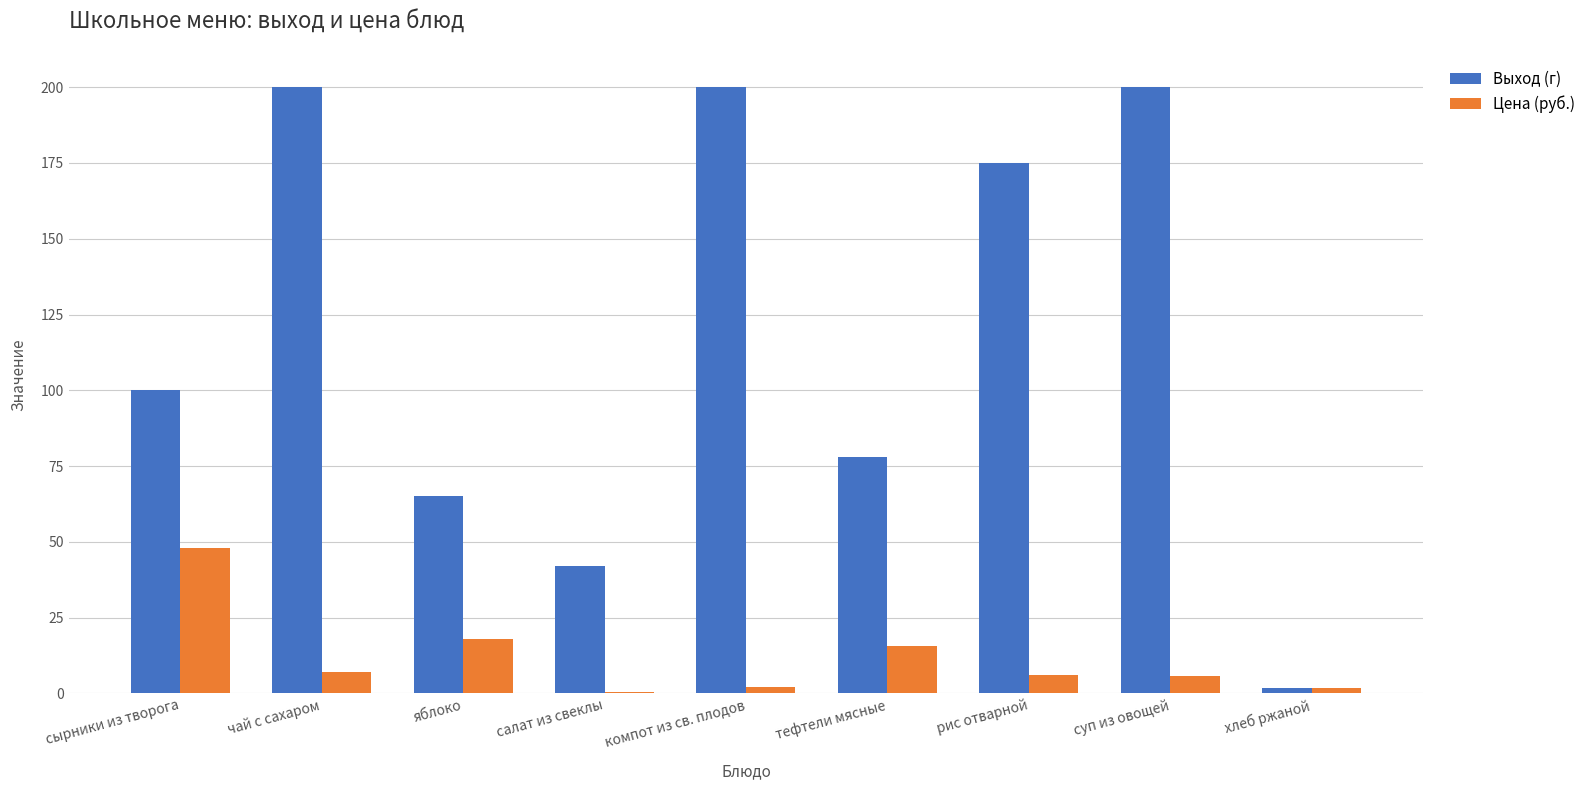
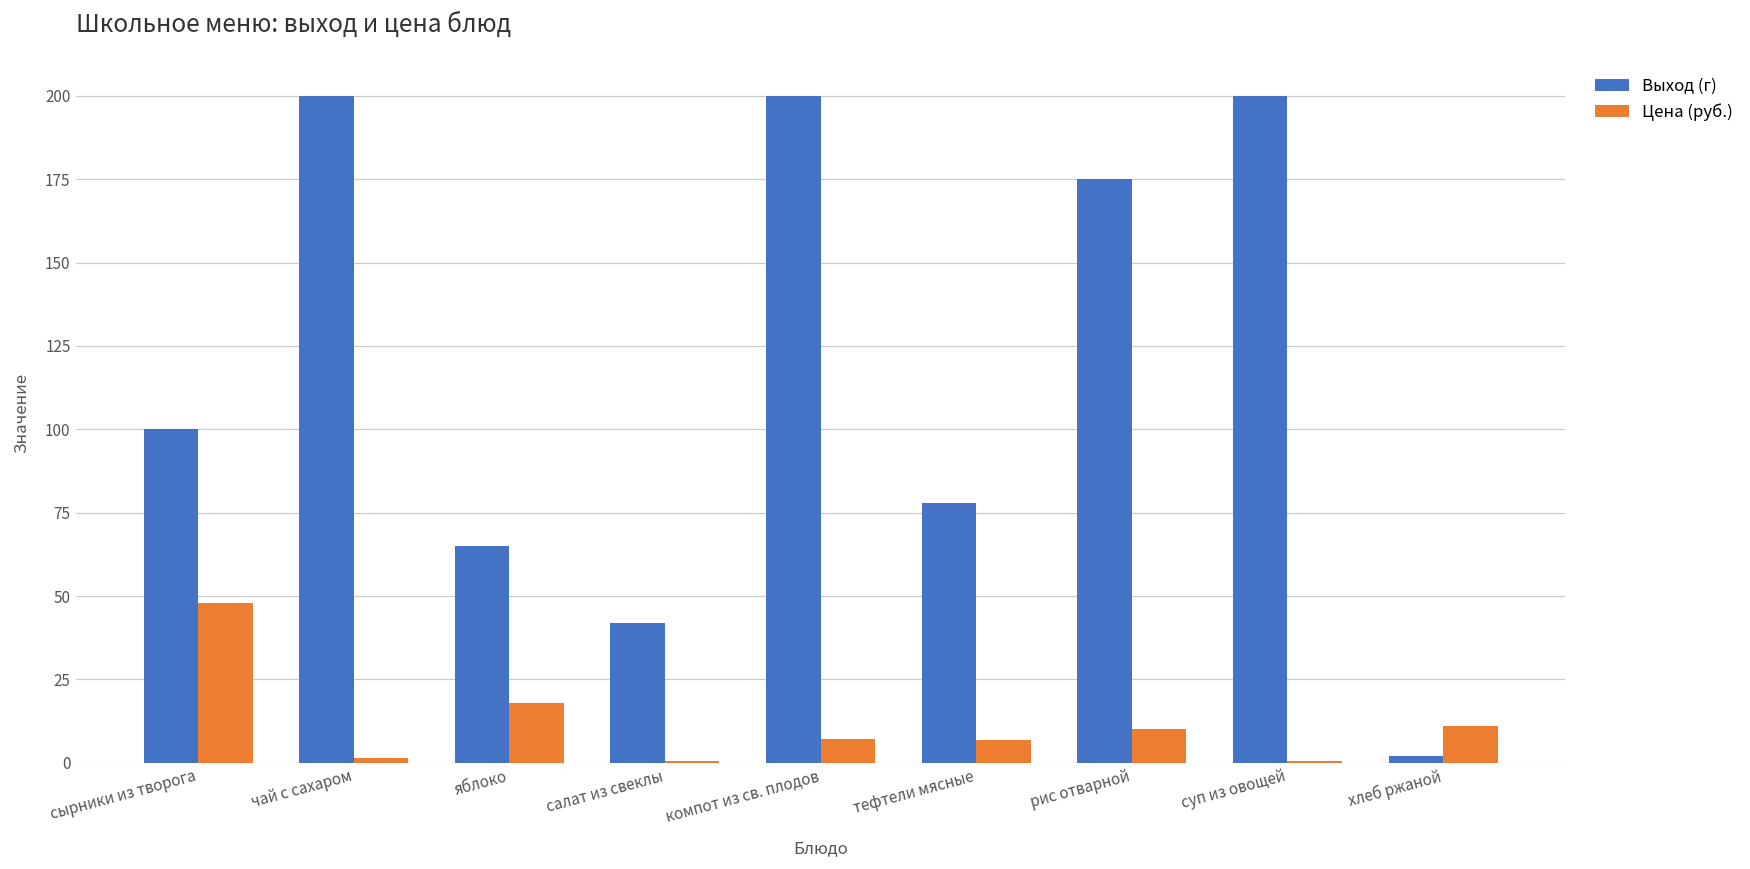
Цена (руб.), чай с сахаром: 7 -> 1
Цена (руб.), компот из св. плодов: 2 -> 7
Цена (руб.), тефтели мясные: 16 -> 7
Цена (руб.), рис отварной: 6 -> 10
Цена (руб.), суп из овощей: 6 -> 1
Цена (руб.), хлеб ржаной: 2 -> 11
